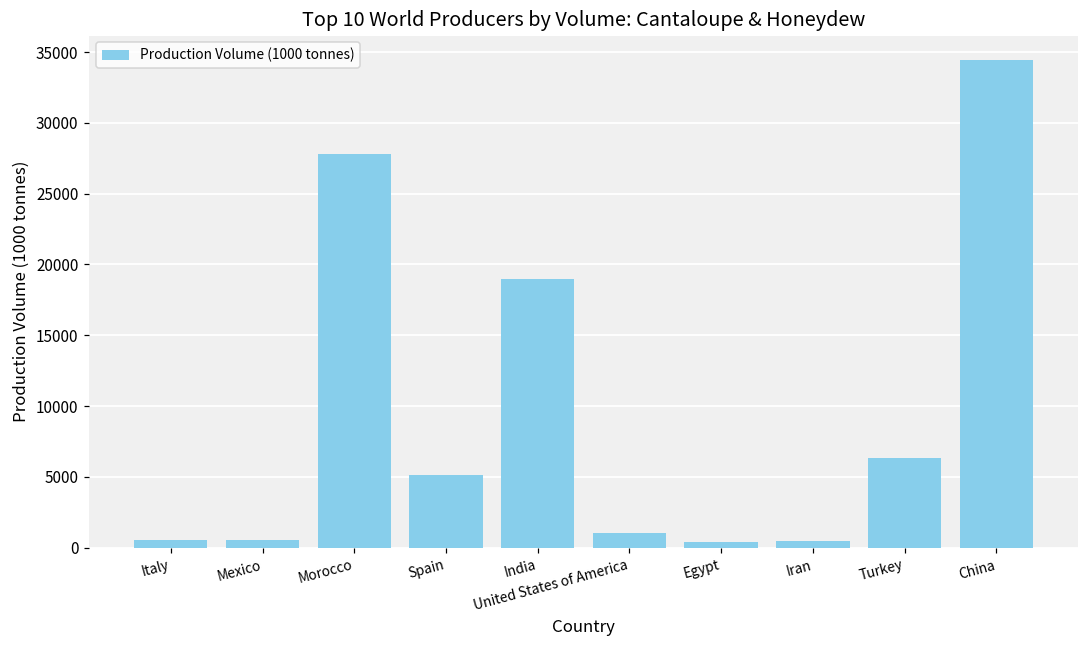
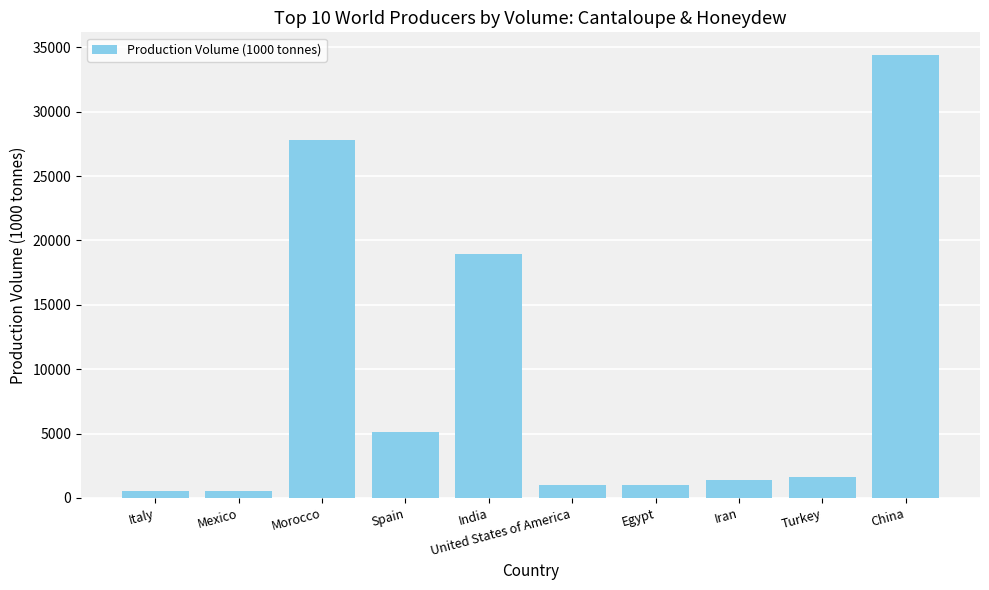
Egypt: 400 -> 1000
Iran: 400 -> 1400
Turkey: 6400 -> 1600
